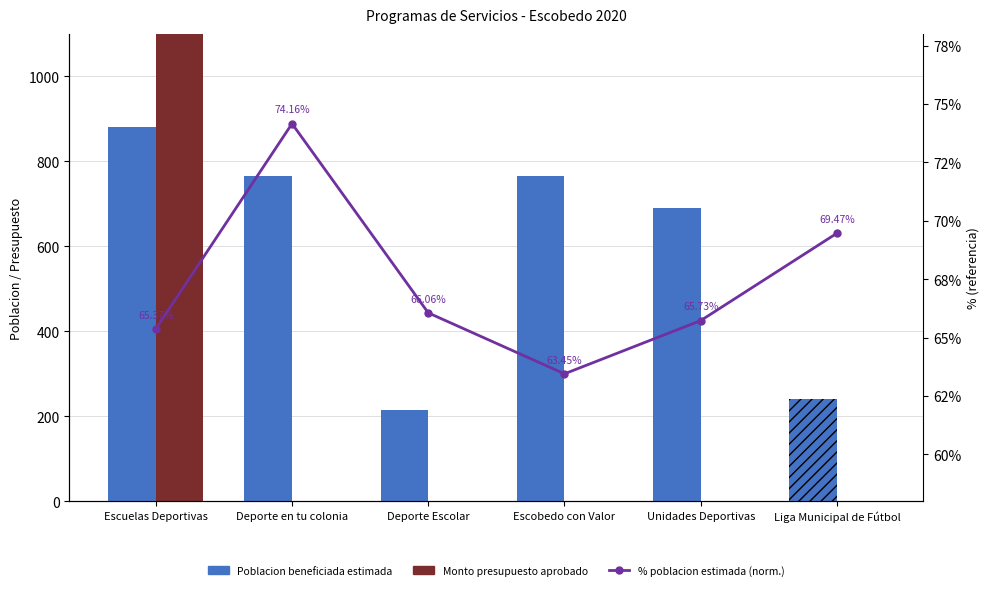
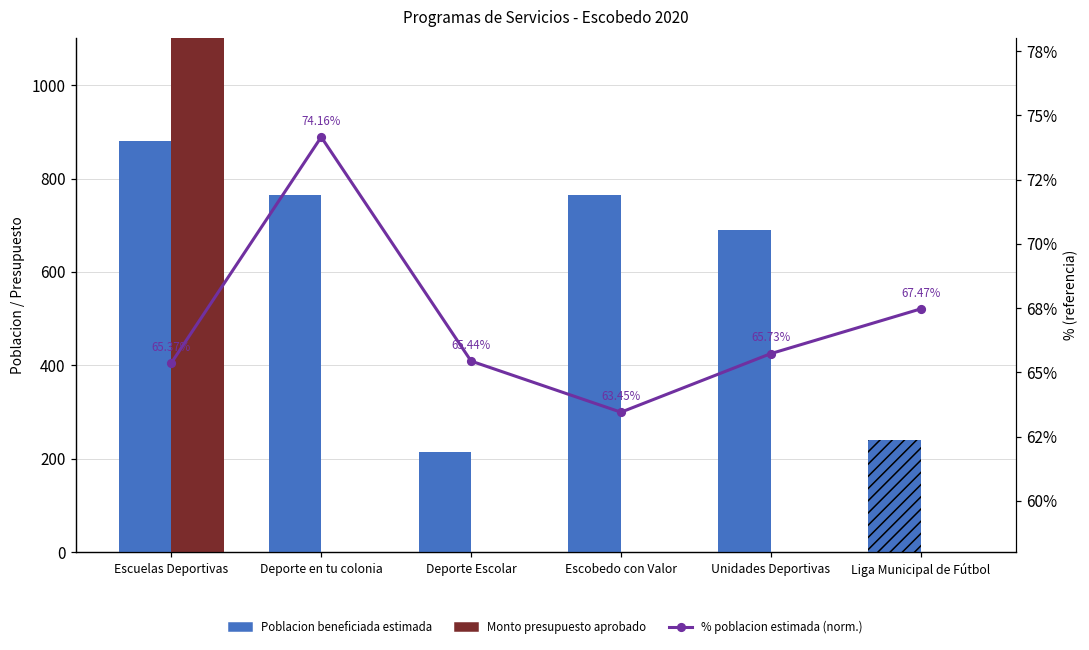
% poblacion estimada (norm.), Deporte Escolar: 66.06% -> 65.44%
% poblacion estimada (norm.), Liga Municipal de Fútbol: 69.47% -> 67.47%
